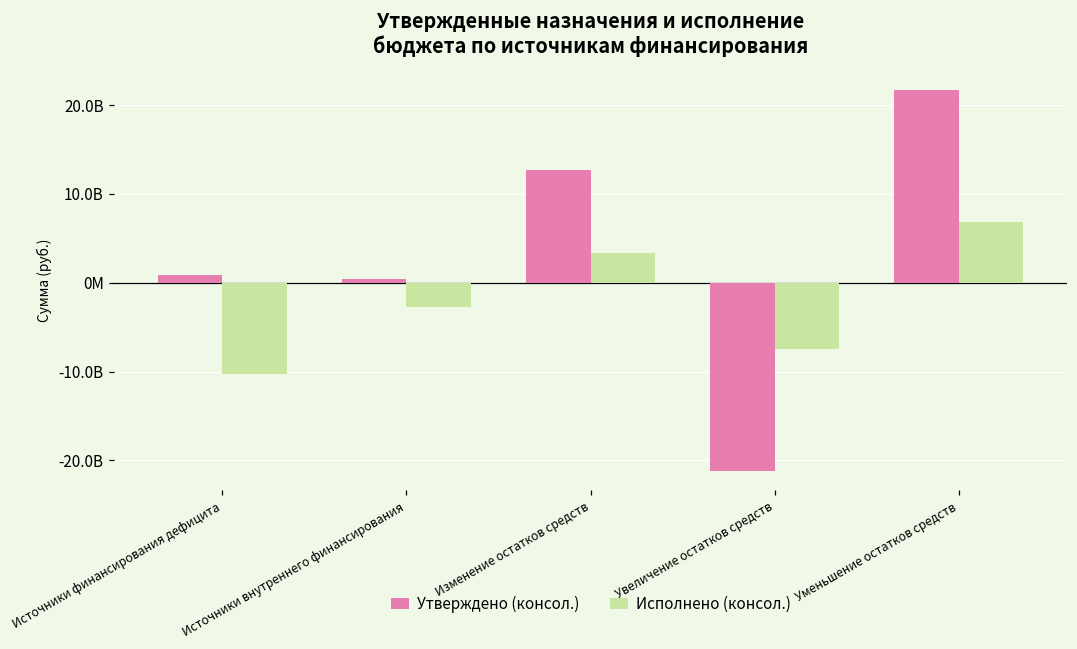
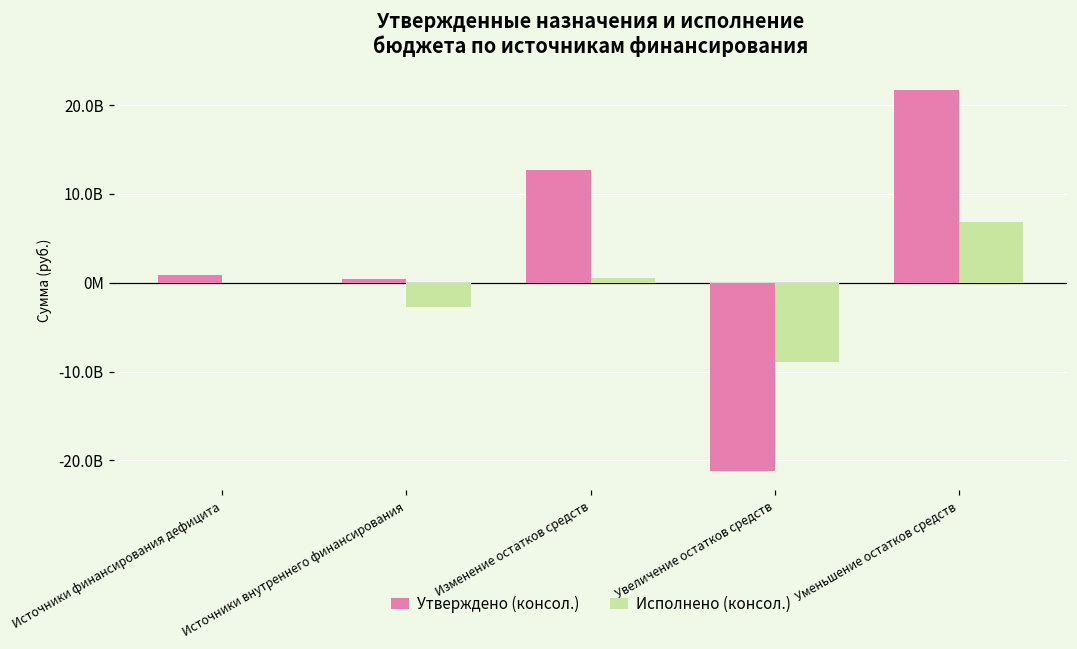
Исполнено (консол.), Источники финансирования дефицита: -10000000000 -> 0
Исполнено (консол.), Изменение остатков средств: 3000000000 -> 0
Исполнено (консол.), Увеличение остатков средств: -7000000000 -> -9000000000
